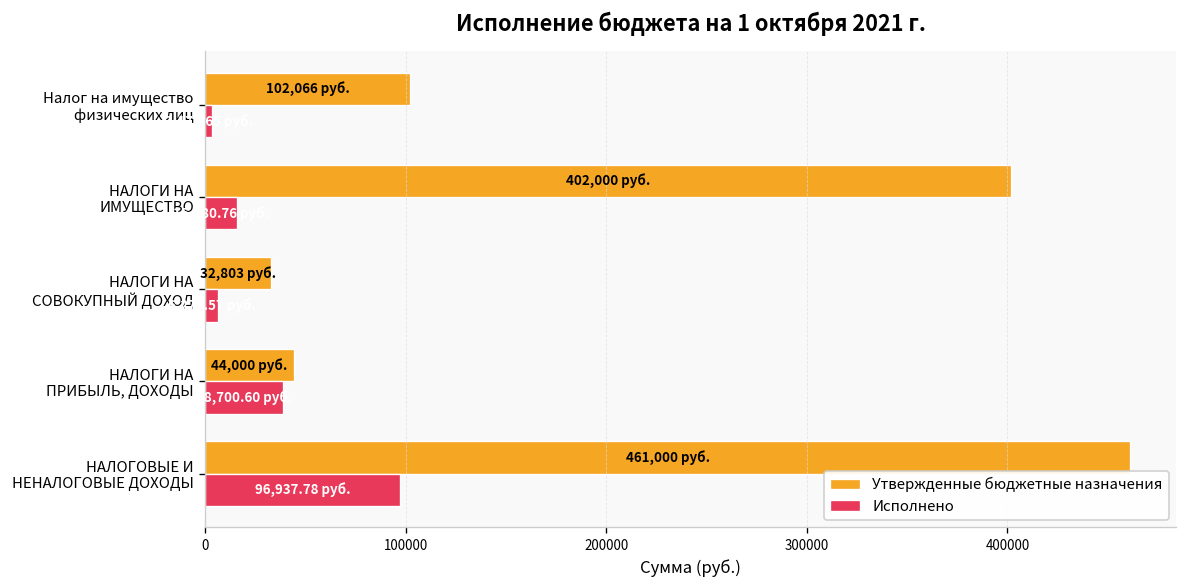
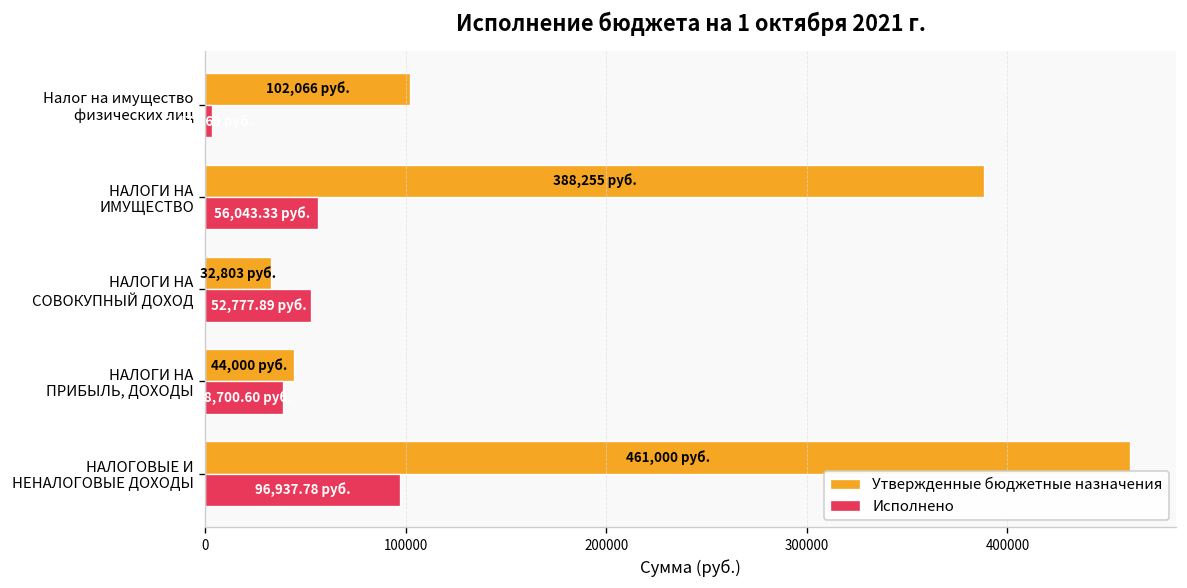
Утвержденные бюджетные назначения, НАЛОГИ НА ИМУЩЕСТВО: 402,000 -> 388,255
Исполнено, НАЛОГИ НА ИМУЩЕСТВО: 16000 -> 56000
Исполнено, НАЛОГИ НА СОВОКУПНЫЙ ДОХОД: 6000 -> 53000
